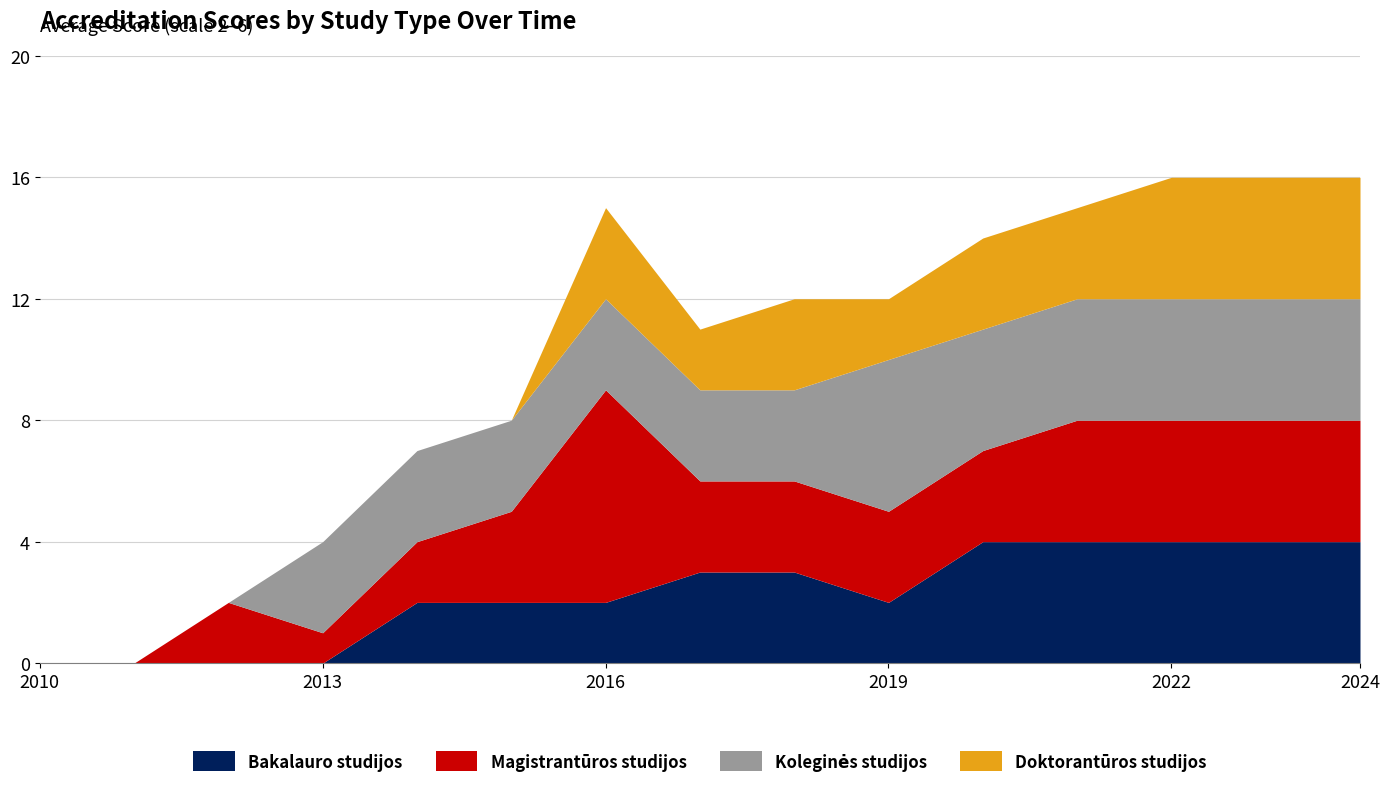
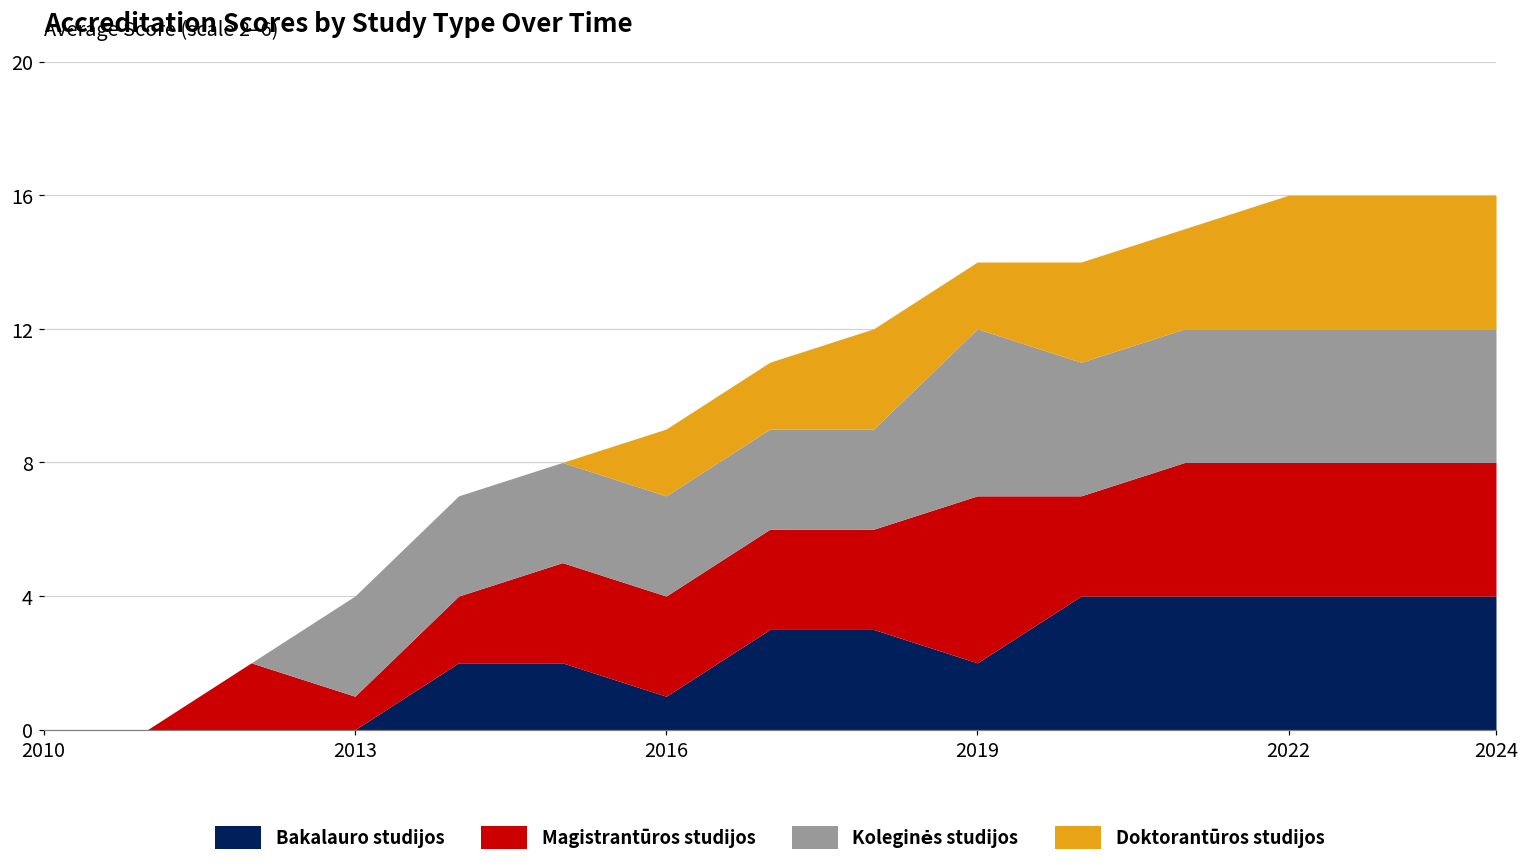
Bakalauro studijos, 2016: 2 -> 1
Magistrantūros studijos, 2016: 7 -> 3
Doktorantūros studijos, 2016: 3 -> 2
Magistrantūros studijos, 2019: 3 -> 5
